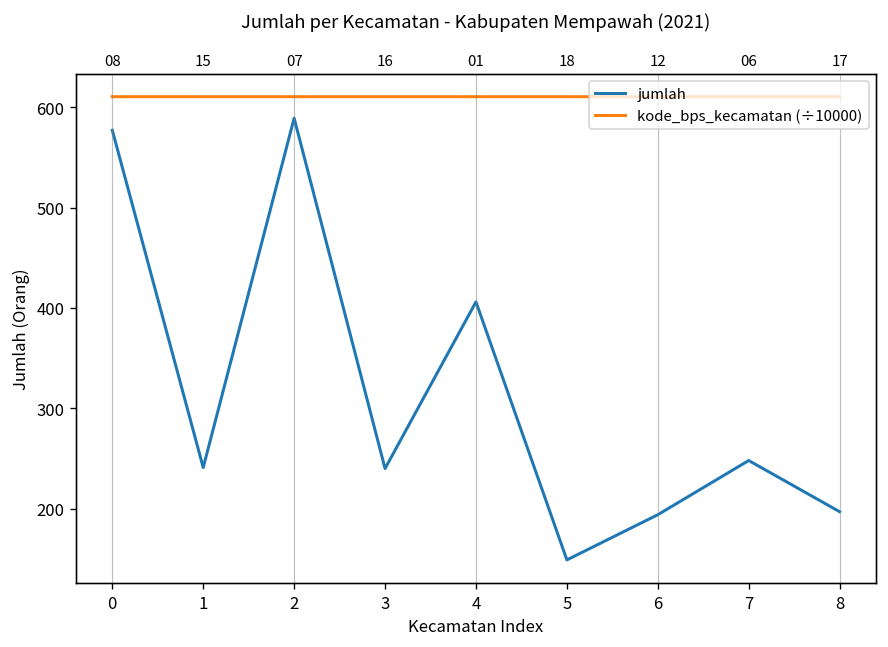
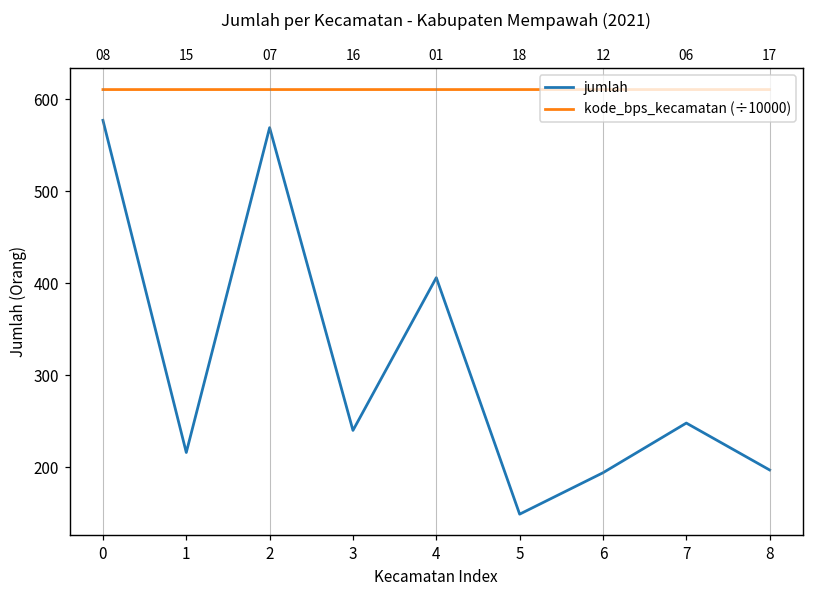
jumlah, 1: 240 -> 220
jumlah, 2: 590 -> 570
